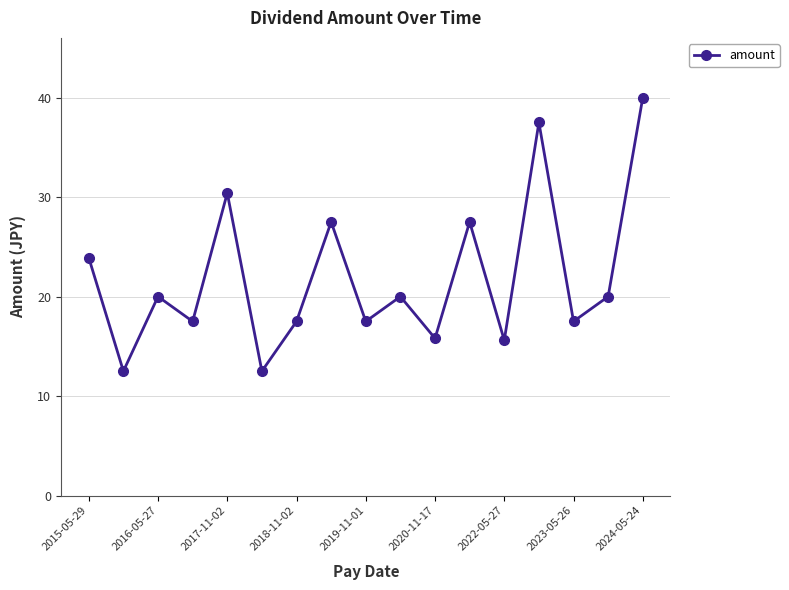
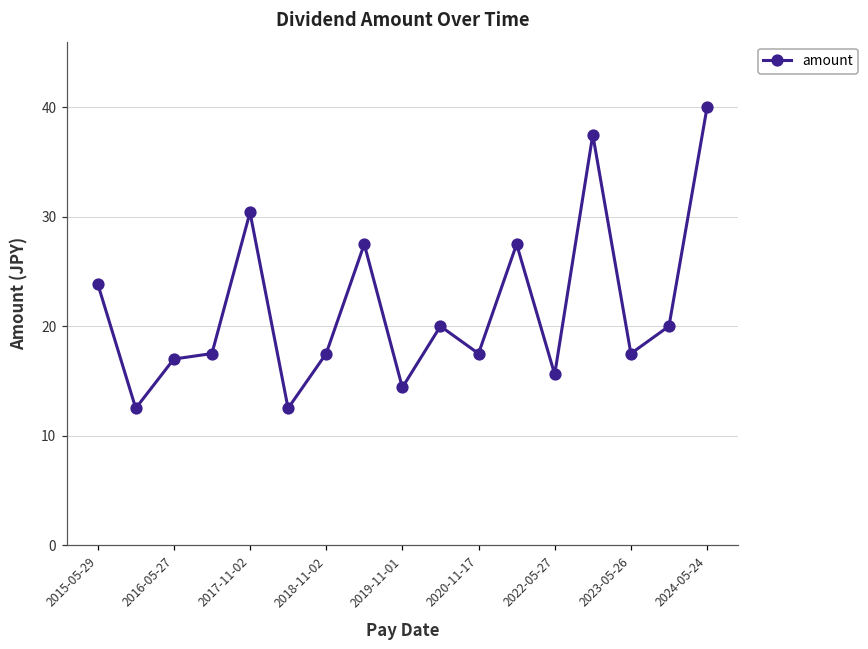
2016-05-27: 20 -> 17
2019-11-01: 18 -> 14
2020-11-17: 16 -> 18
